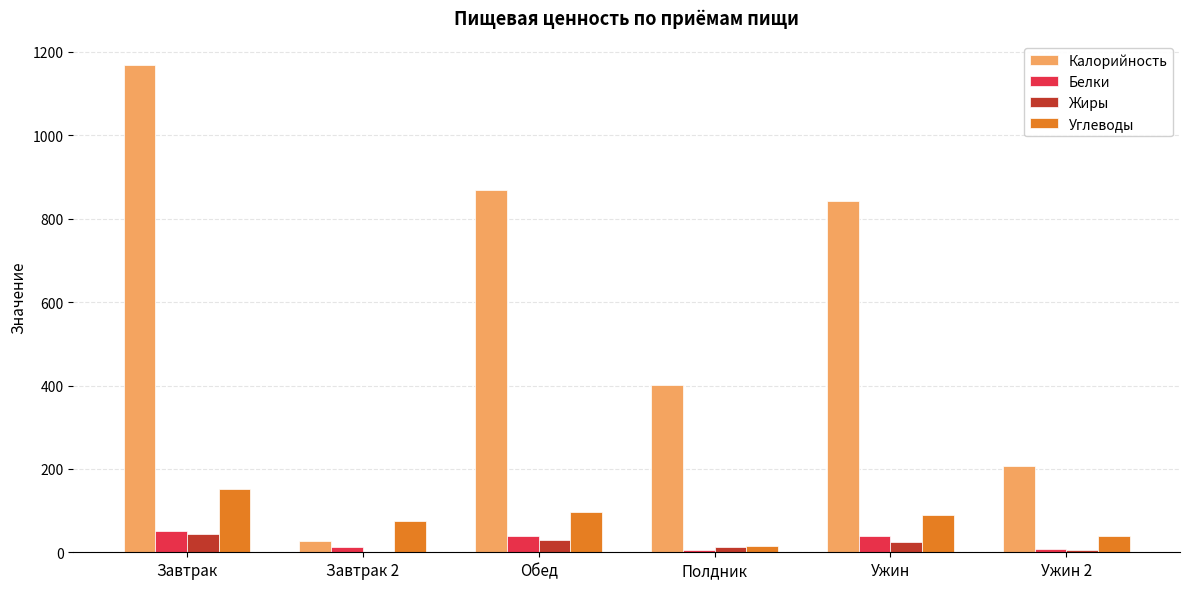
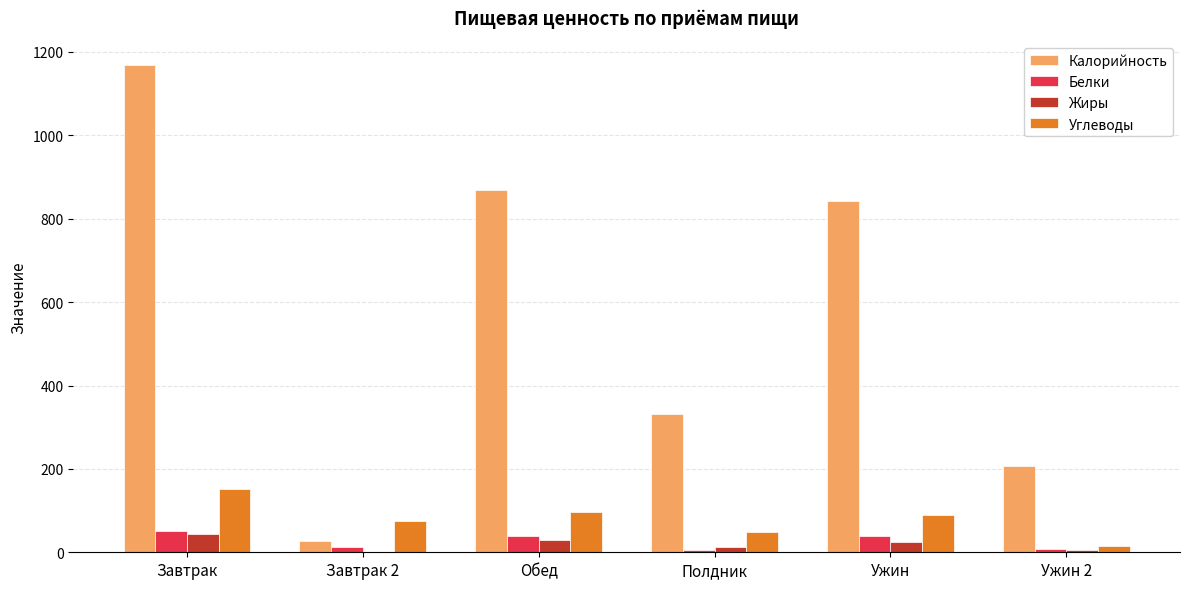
Калорийность, Полдник: 400 -> 330
Углеводы, Полдник: 20 -> 50
Углеводы, Ужин 2: 40 -> 20
